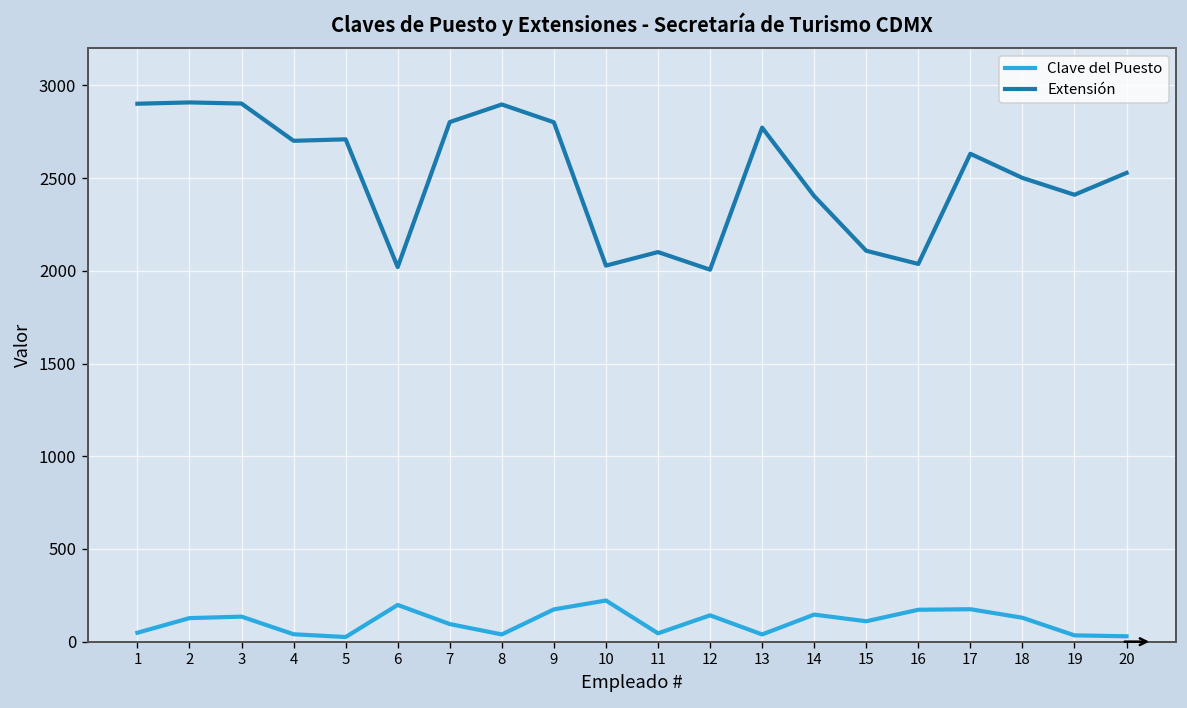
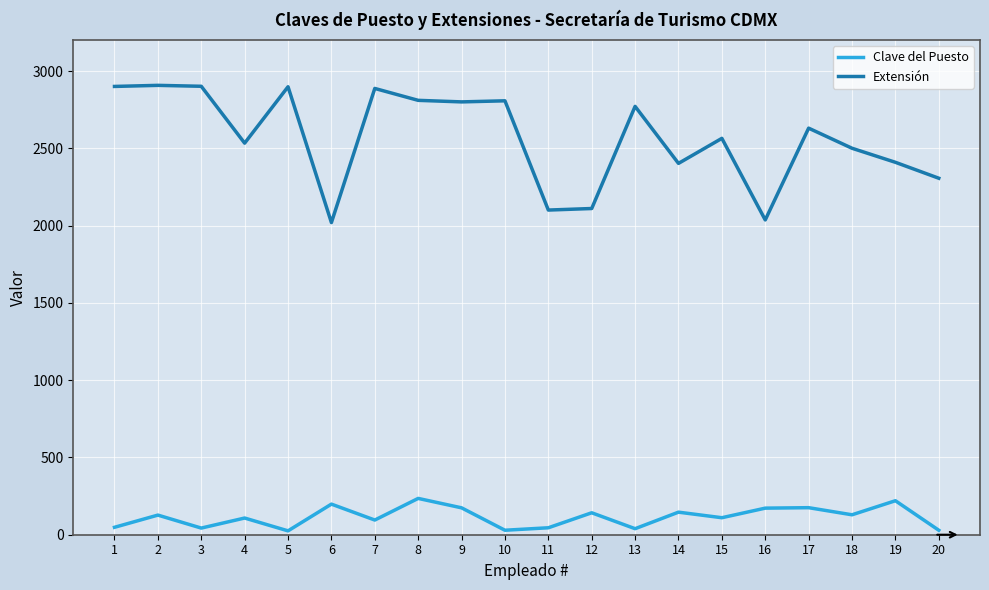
Clave del Puesto, 3: 140 -> 40
Clave del Puesto, 4: 40 -> 110
Extensión, 4: 2700 -> 2530
Extensión, 5: 2710 -> 2900
Extensión, 7: 2800 -> 2890
Clave del Puesto, 8: 40 -> 240
Extensión, 8: 2900 -> 2810
Clave del Puesto, 10: 220 -> 30
Extensión, 10: 2030 -> 2810
Extensión, 12: 2010 -> 2110
Extensión, 15: 2110 -> 2570
Clave del Puesto, 19: 30 -> 220
Extensión, 20: 2530 -> 2310
